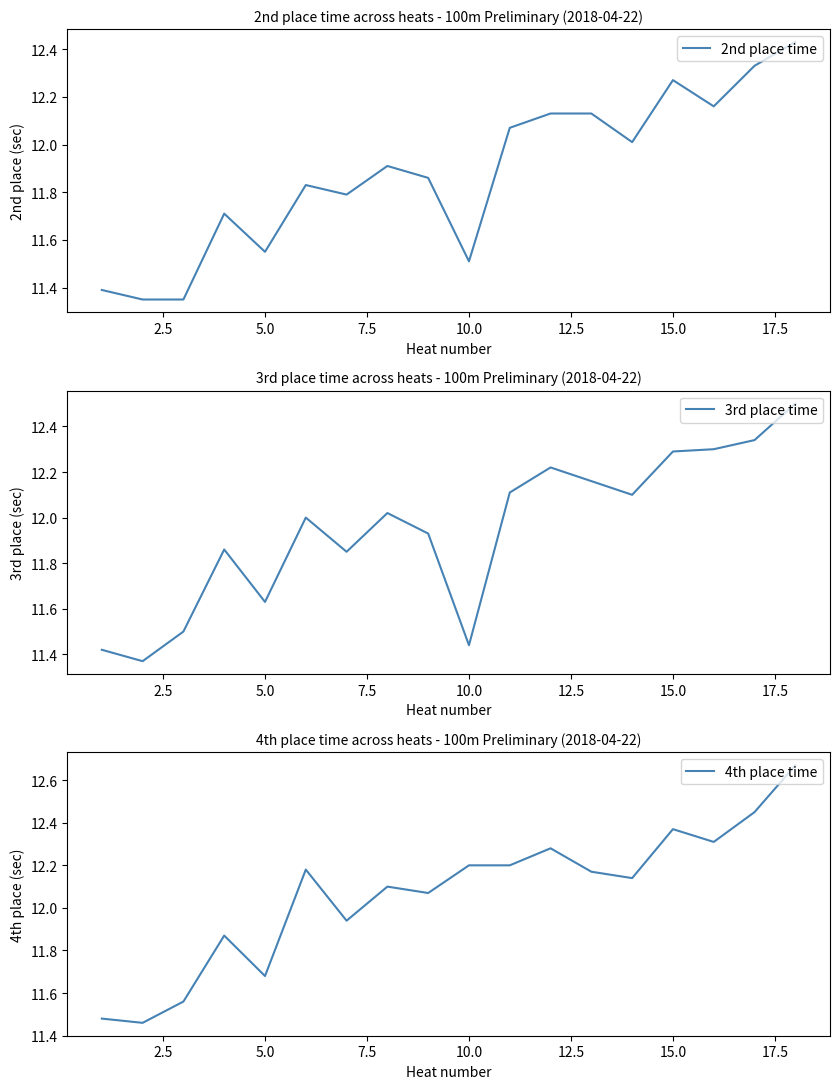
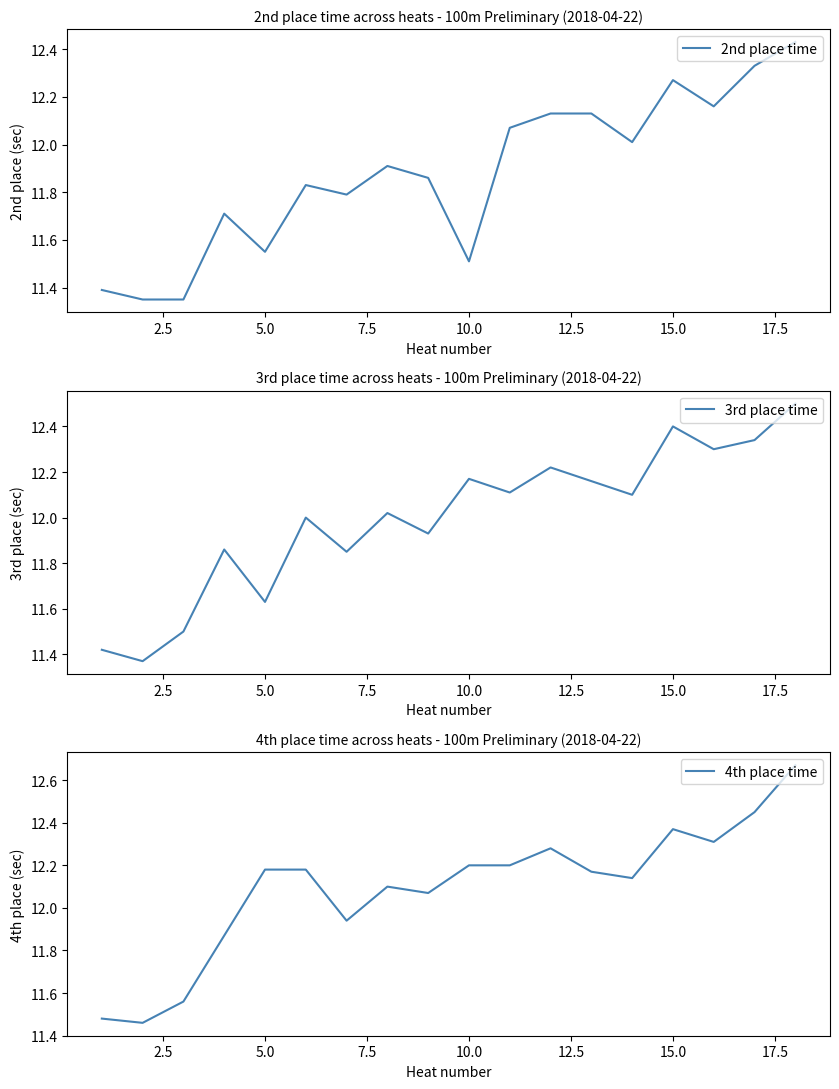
3rd place time across heats - 100m Preliminary (2018-04-22), 10.0: 11.44 -> 12.17
3rd place time across heats - 100m Preliminary (2018-04-22), 15.0: 12.29 -> 12.40
4th place time across heats - 100m Preliminary (2018-04-22), 5.0: 11.68 -> 12.18
